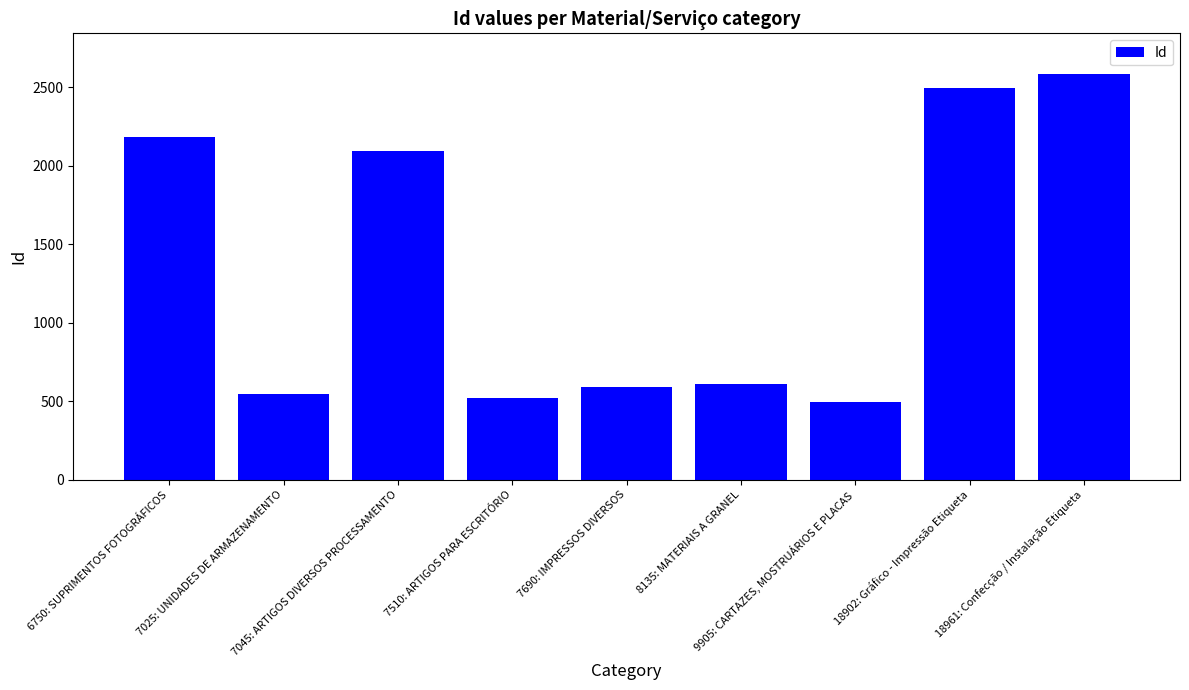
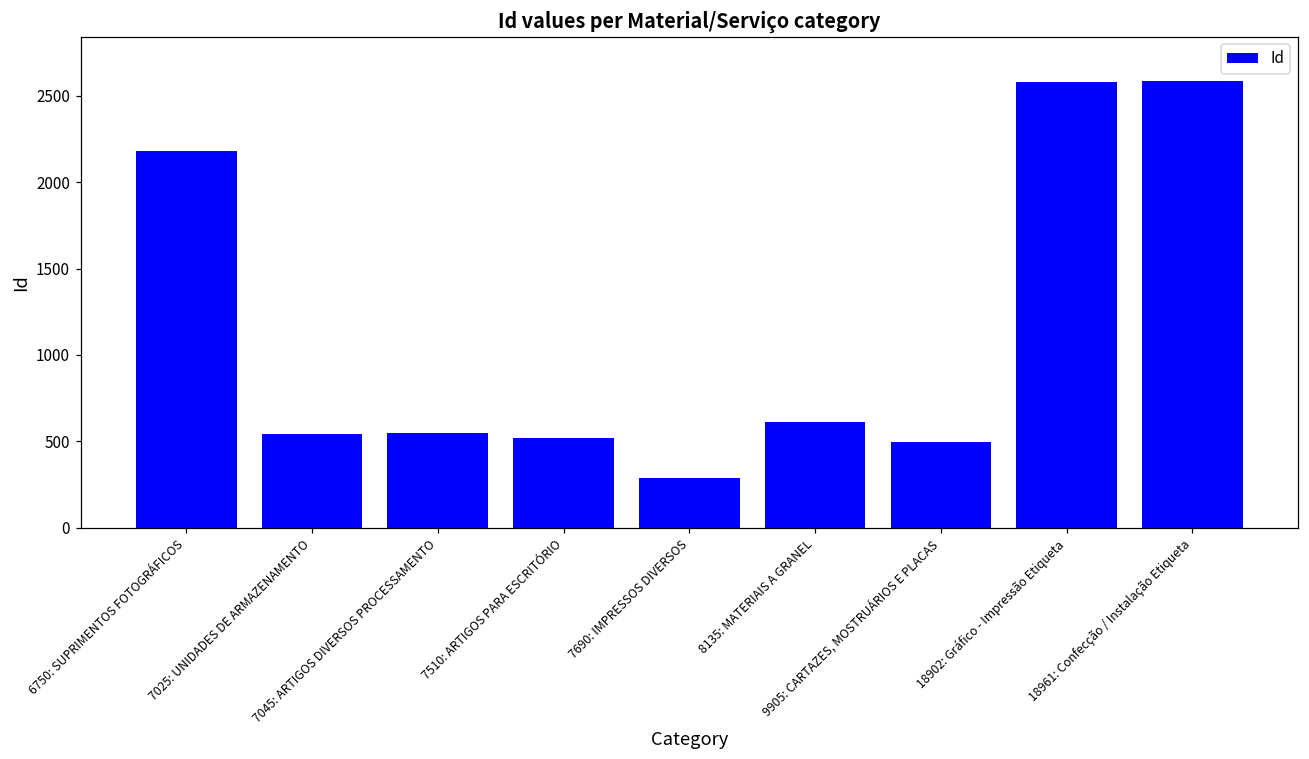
7045: ARTIGOS DIVERSOS PROCESSAMENTO: 2090 -> 550
7690: IMPRESSOS DIVERSOS: 590 -> 290
18902: Gráfico - Impressão Etiqueta: 2500 -> 2580
